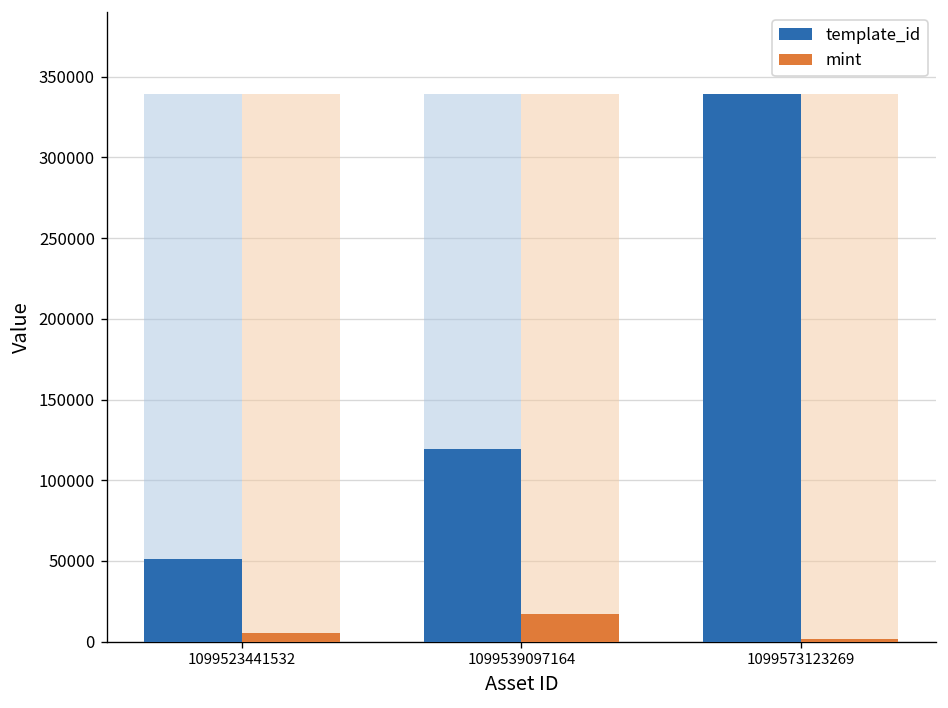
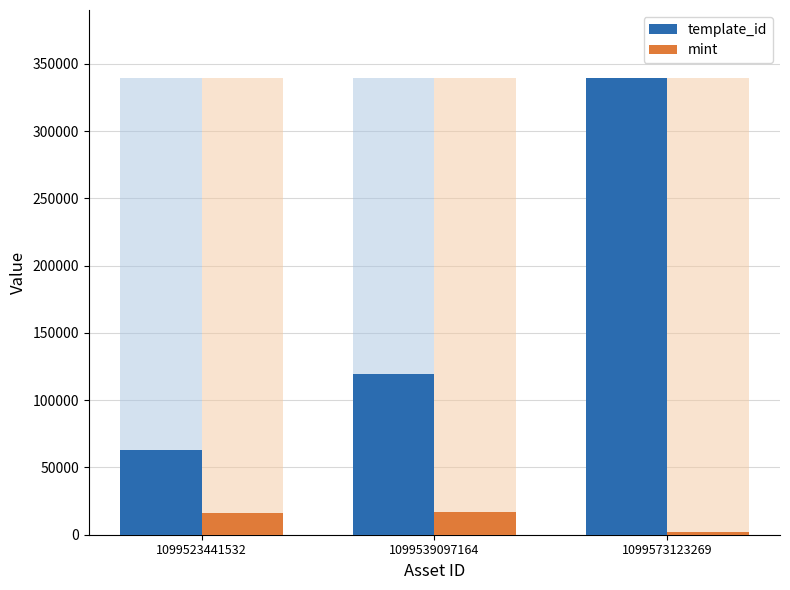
template_id, 1099523441532: 51000 -> 63000
mint, 1099523441532: 5000 -> 16000
